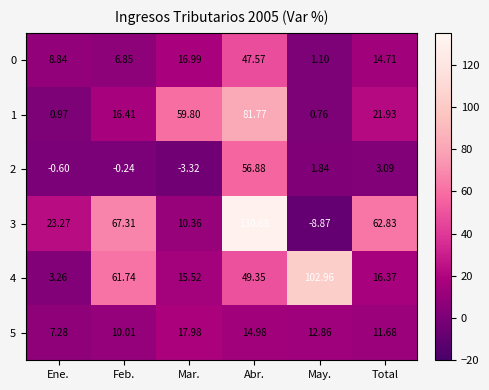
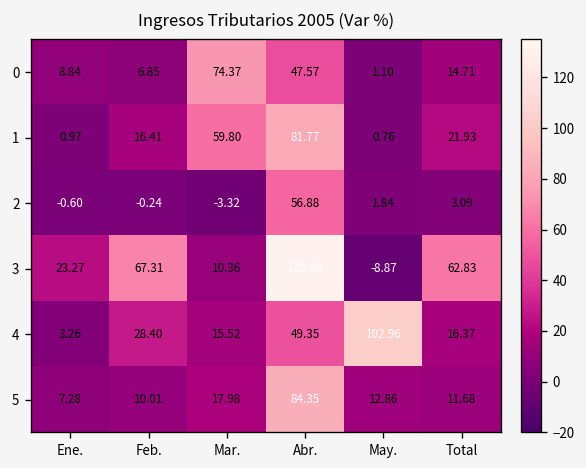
0, Mar.: 16.99 -> 74.37
4, Feb.: 61.74 -> 28.40
5, Abr.: 14.98 -> 84.35
